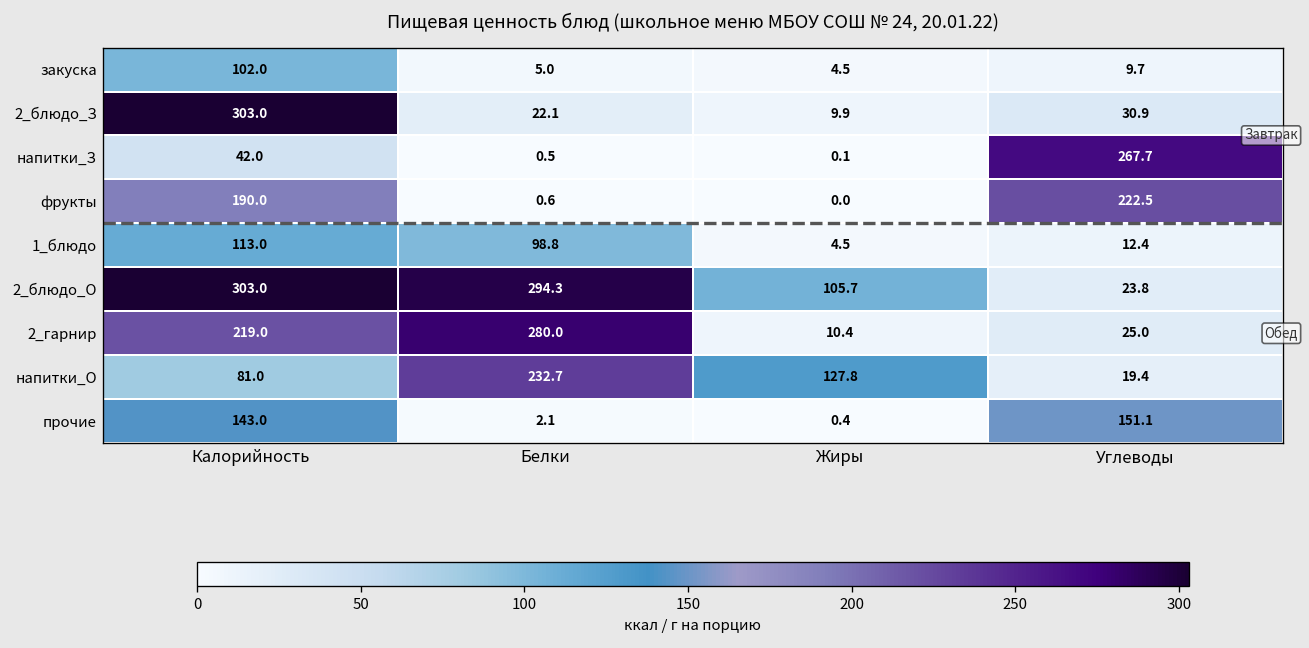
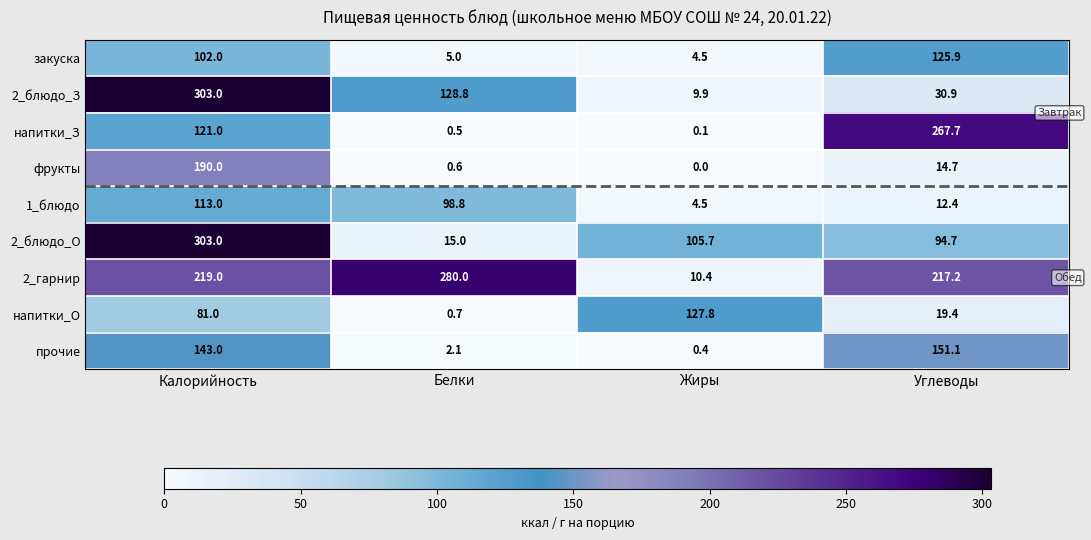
закуска, Углеводы: 9.7 -> 125.9
2_блюдо_З, Белки: 22.1 -> 128.8
напитки_З, Калорийность: 42.0 -> 121.0
фрукты, Углеводы: 222.5 -> 14.7
2_блюдо_О, Белки: 294.3 -> 15.0
2_блюдо_О, Углеводы: 23.8 -> 94.7
2_гарнир, Углеводы: 25.0 -> 217.2
напитки_О, Белки: 232.7 -> 0.7
